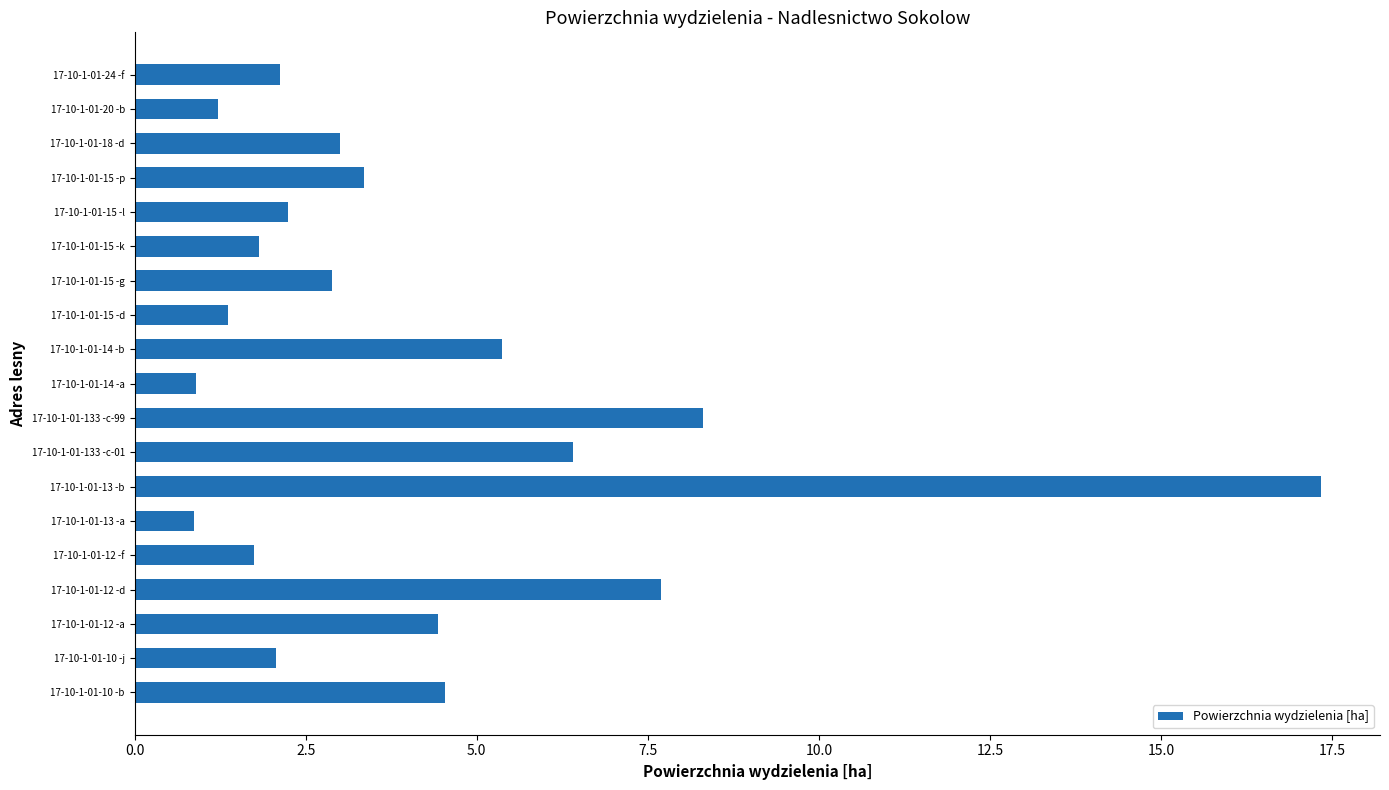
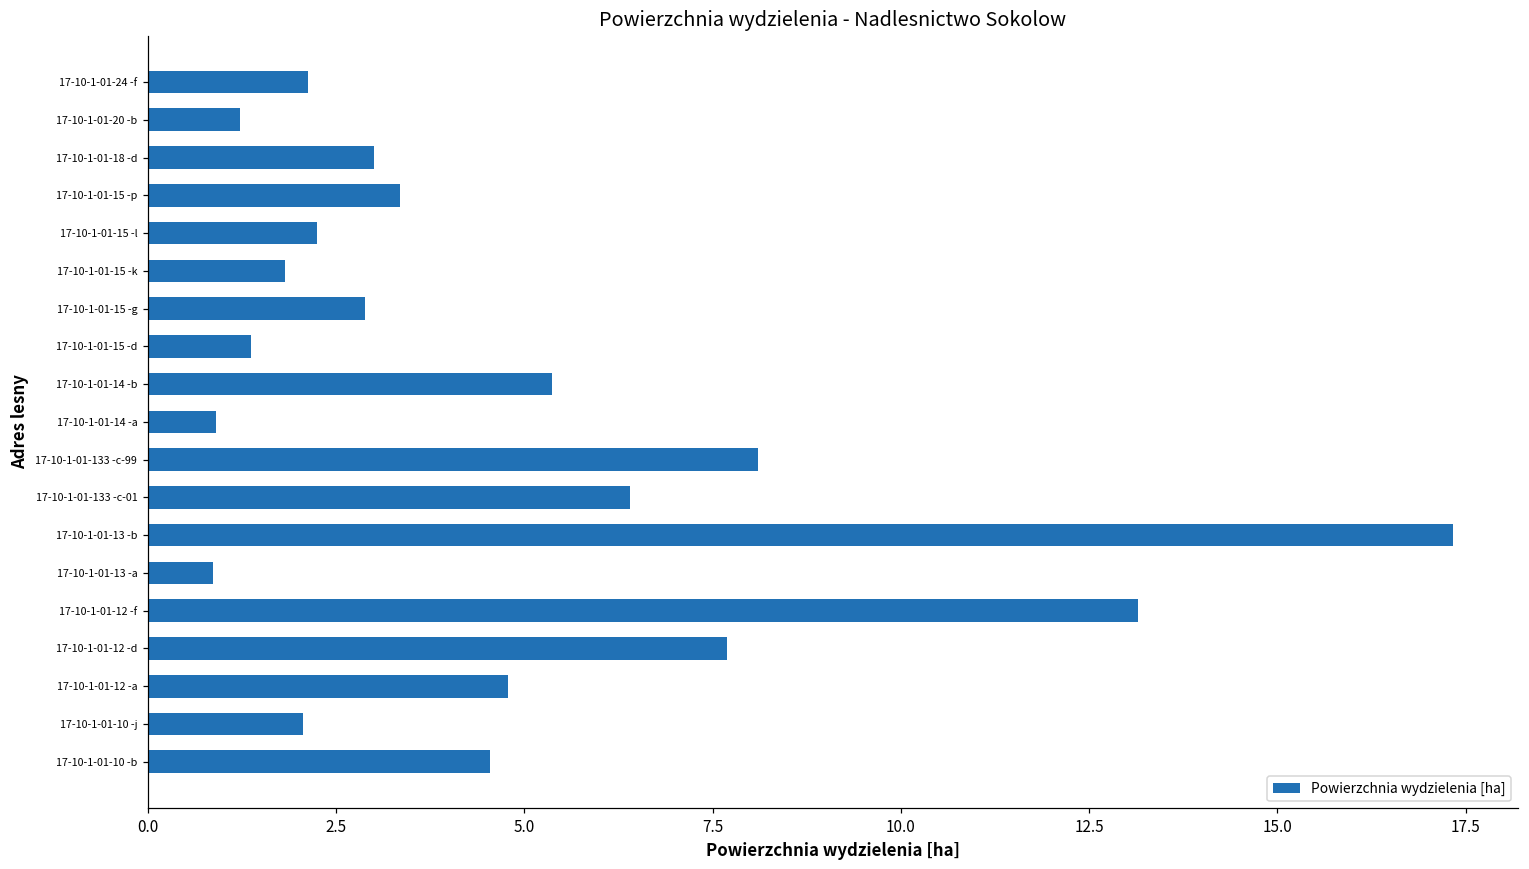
17-10-1-01-133 -c-99: 8.3 -> 8.1
17-10-1-01-12 -f: 1.8 -> 13.2
17-10-1-01-12 -a: 4.4 -> 4.8
